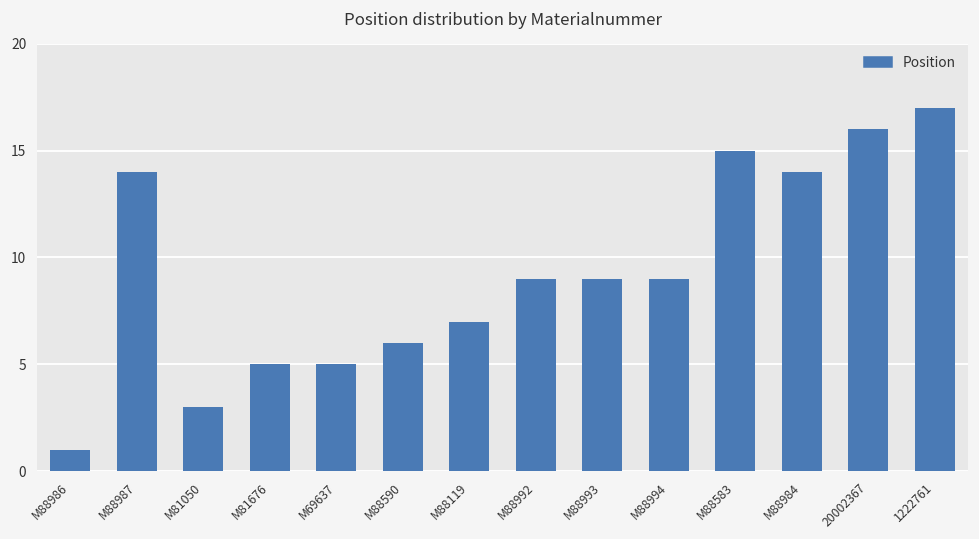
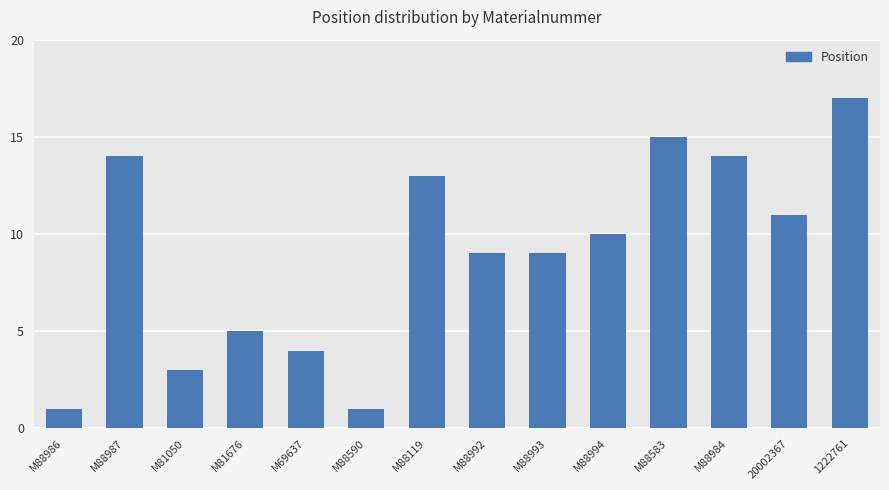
M69637: 5 -> 4
M88590: 6 -> 1
M88119: 7 -> 13
M88994: 9 -> 10
20002367: 16 -> 11
